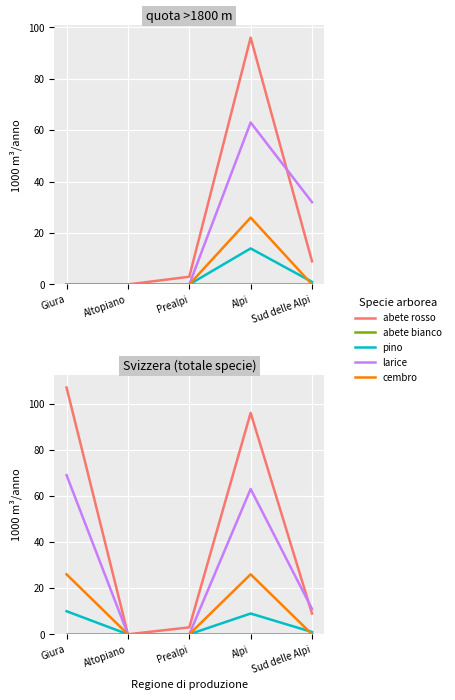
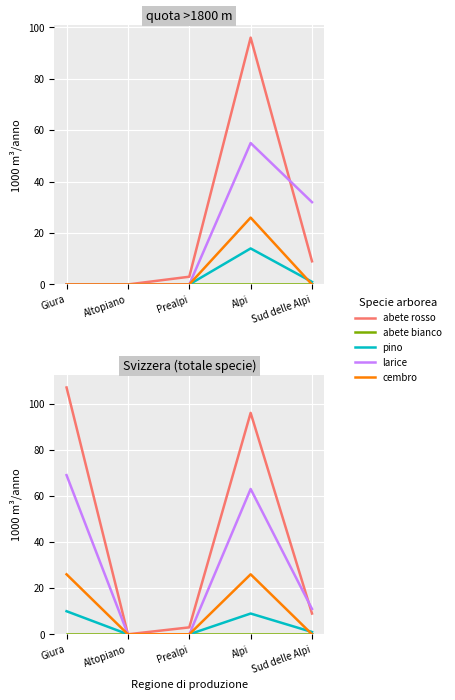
quota >1800 m, larice, Alpi: 63 -> 55
